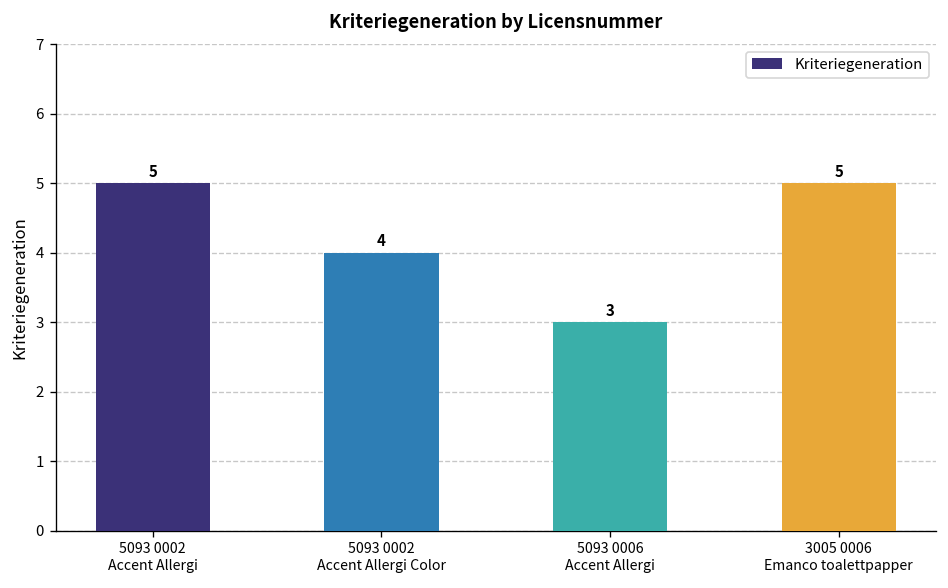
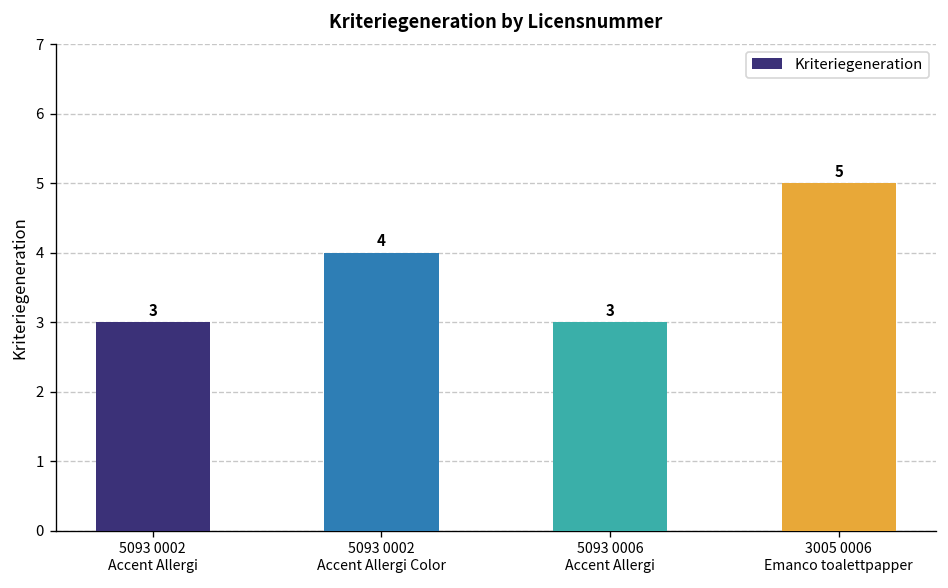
5093 0002 Accent Allergi: 5 -> 3
